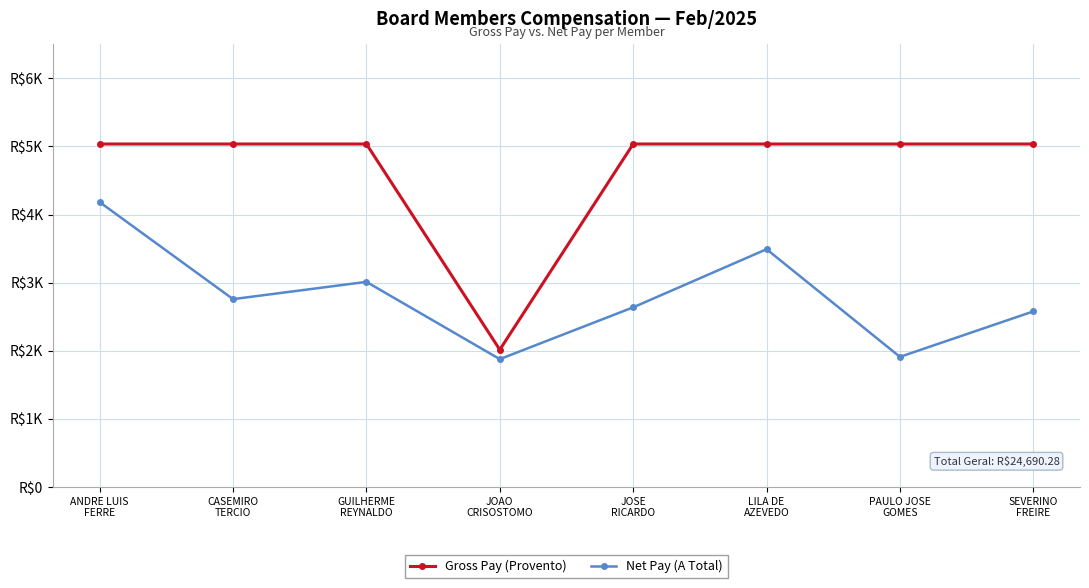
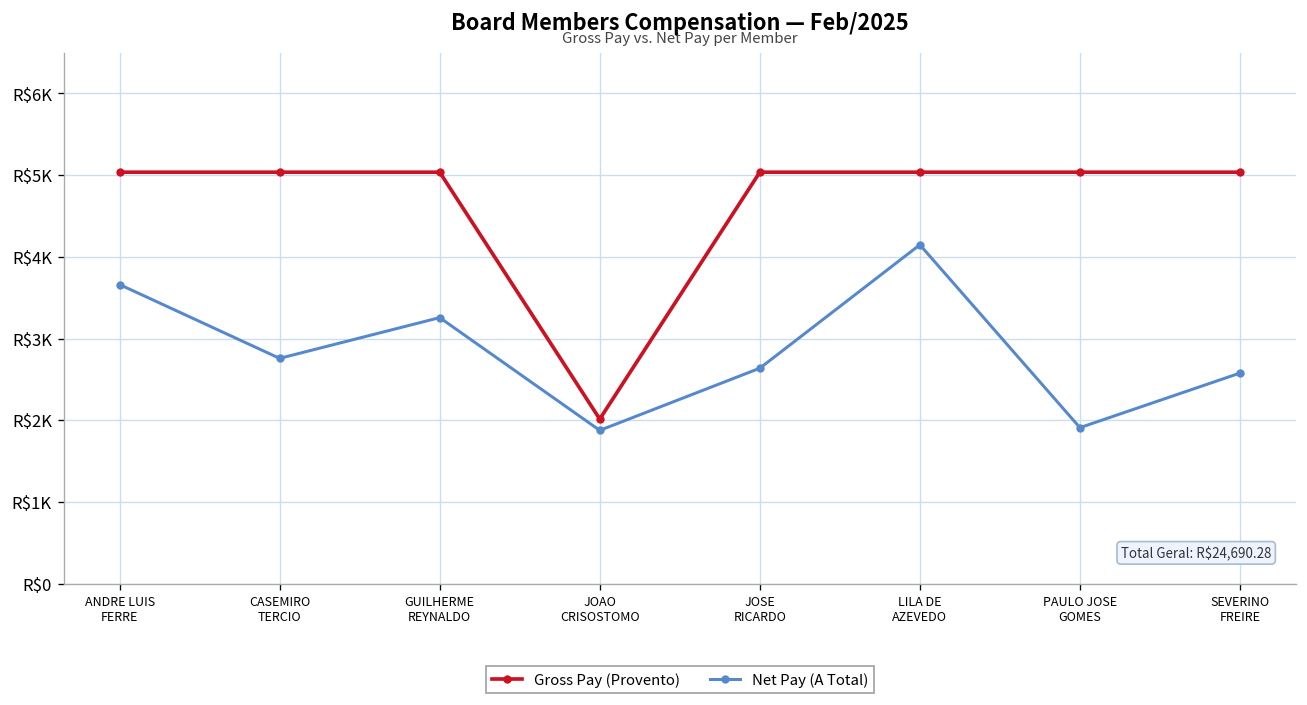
Net Pay (A Total), ANDRE LUIS FERRE: R$4200 -> R$3700
Net Pay (A Total), GUILHERME REYNALDO: R$3000 -> R$3300
Net Pay (A Total), LILA DE AZEVEDO: R$3500 -> R$4100
